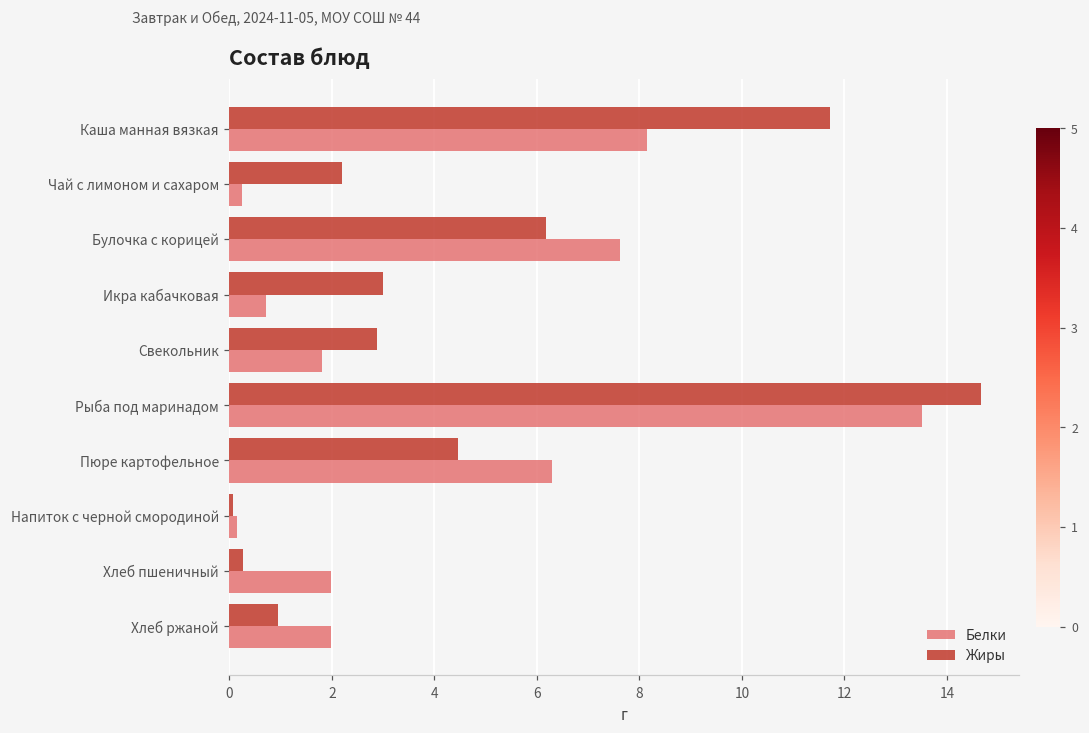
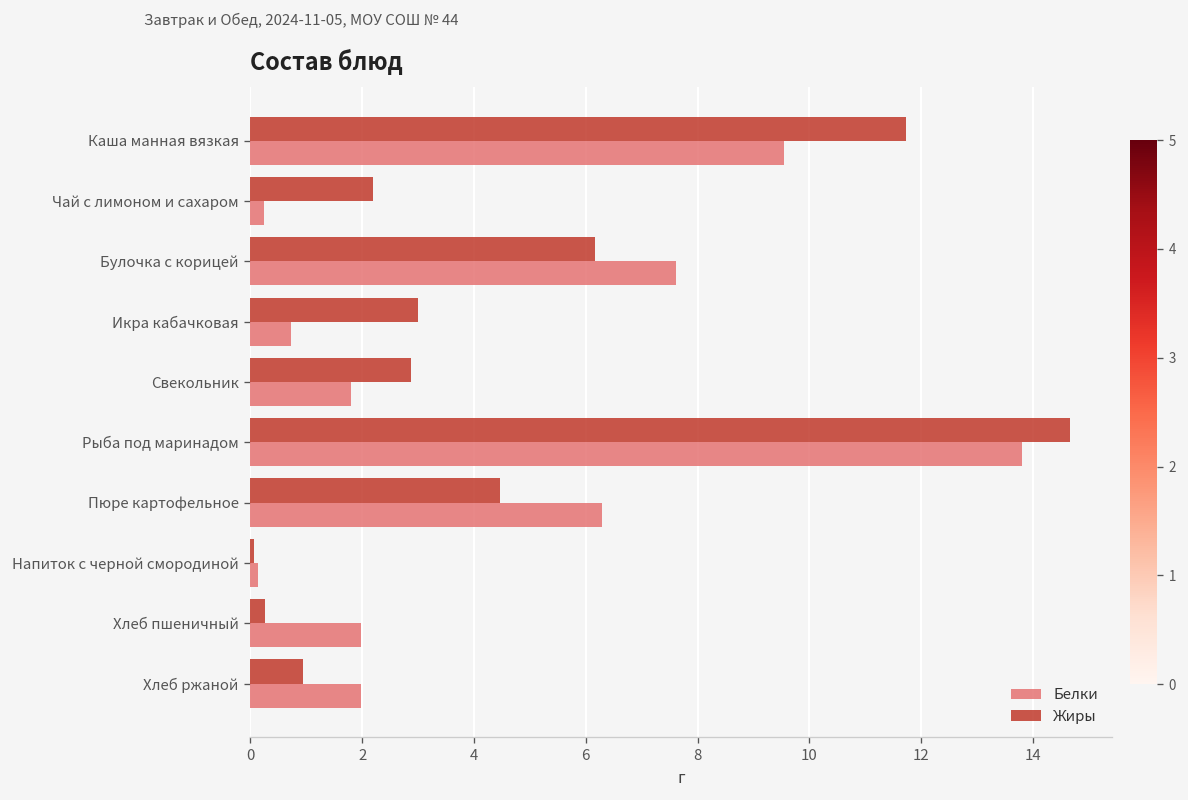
Белки, Каша манная вязкая: 8.2 -> 9.5
Белки, Рыба под маринадом: 13.5 -> 13.8
